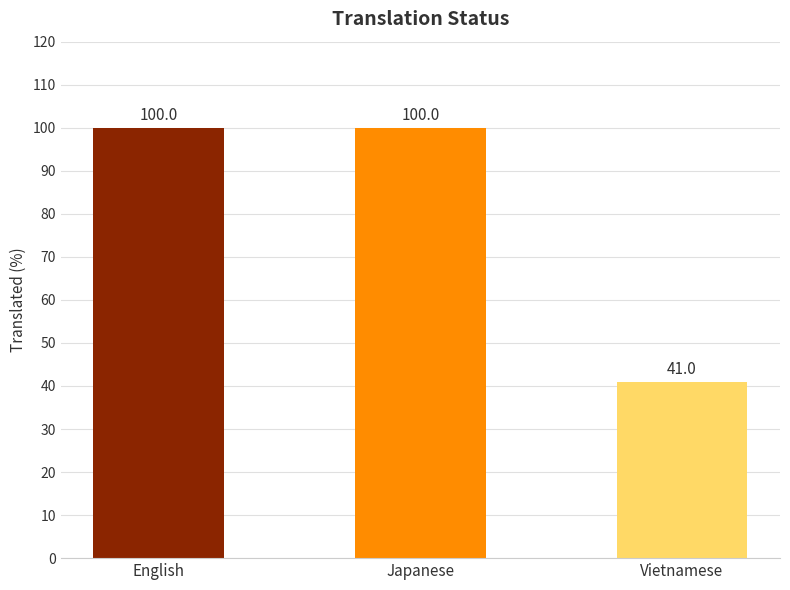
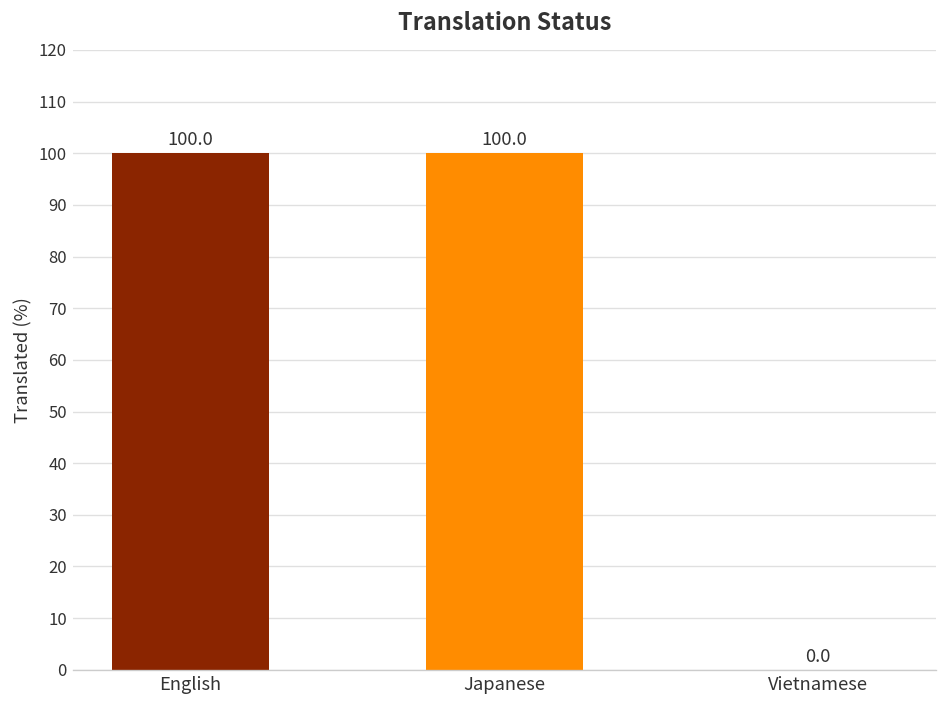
Vietnamese: 41.0 -> 0.0
